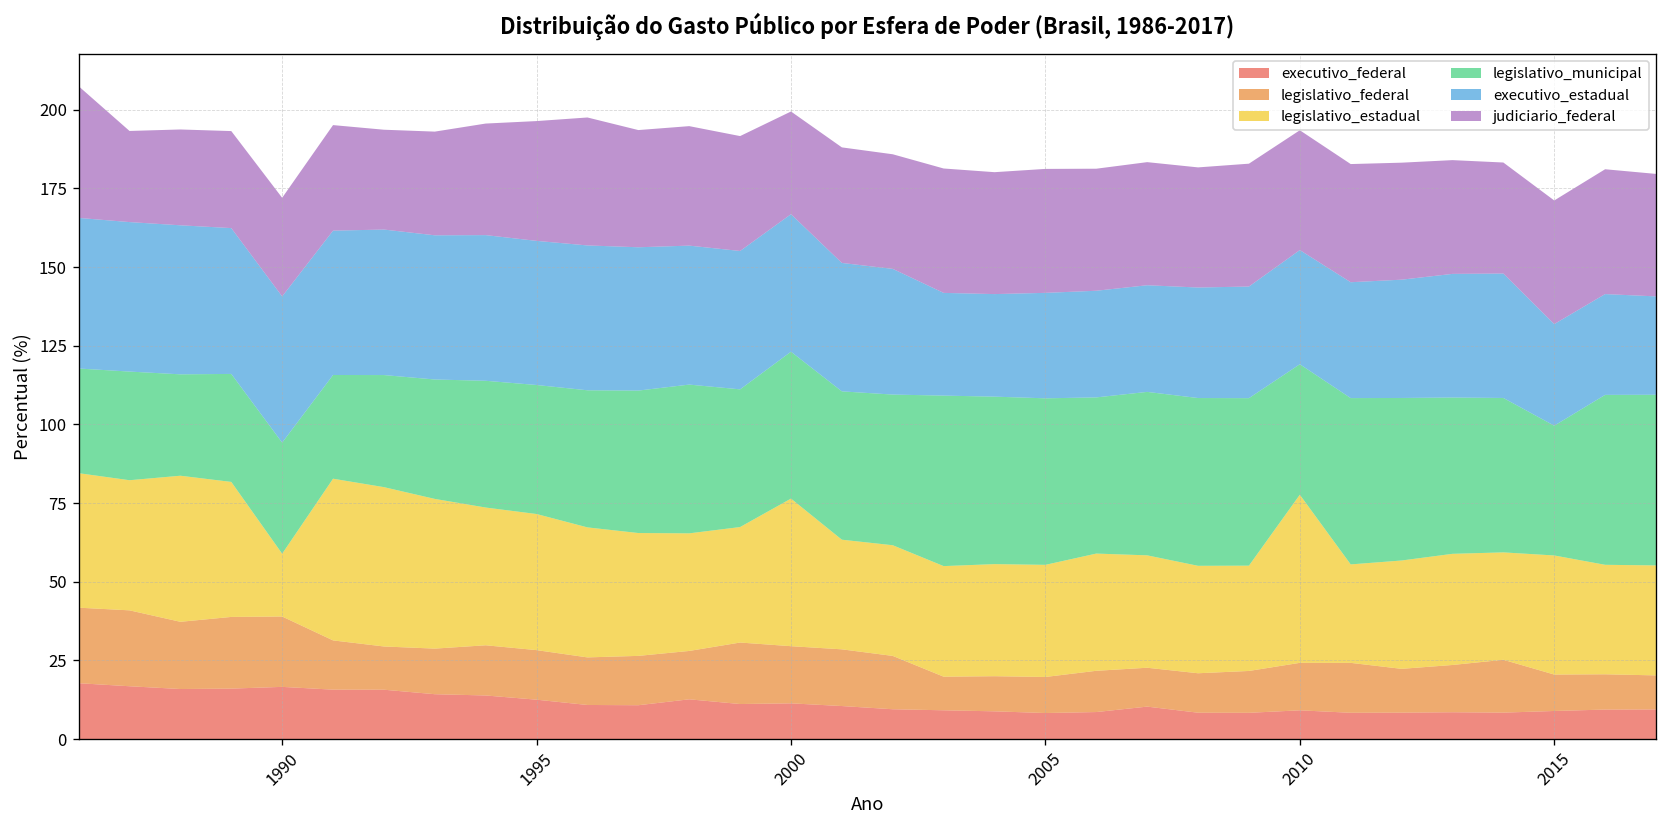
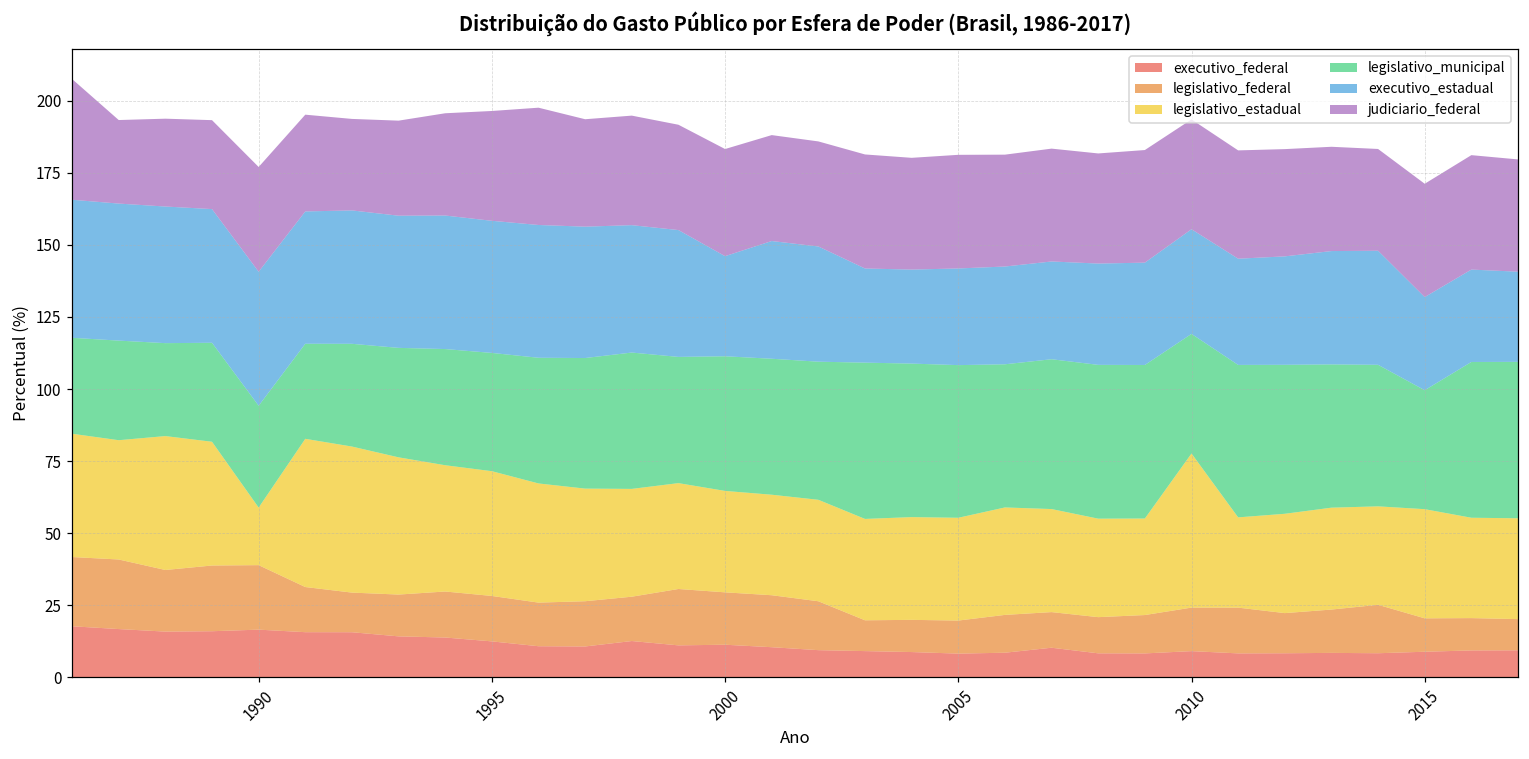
judiciario_federal, 1990: 31 -> 36
legislativo_estadual, 2000: 47 -> 35
executivo_estadual, 2000: 44 -> 35
judiciario_federal, 2000: 33 -> 37
